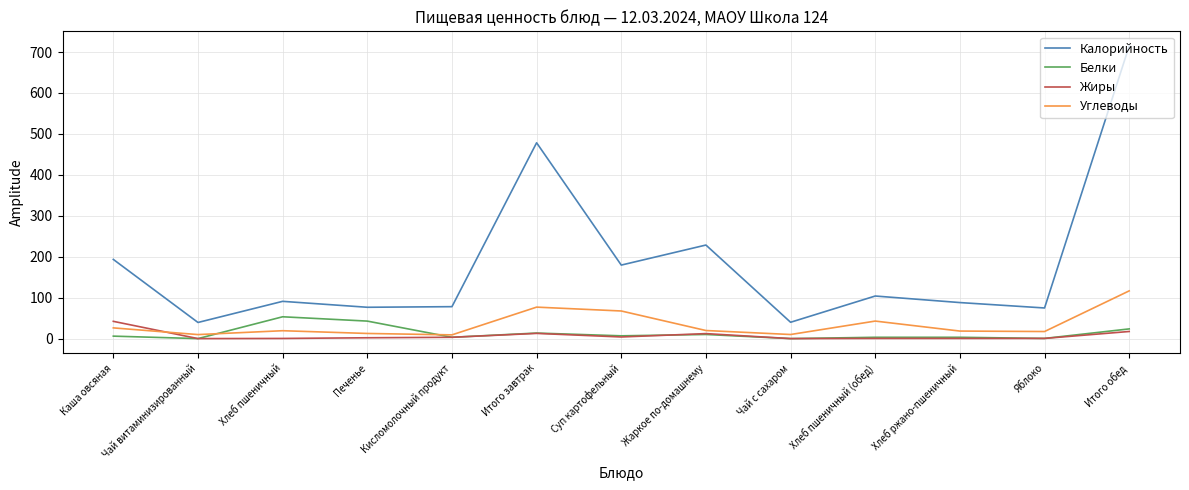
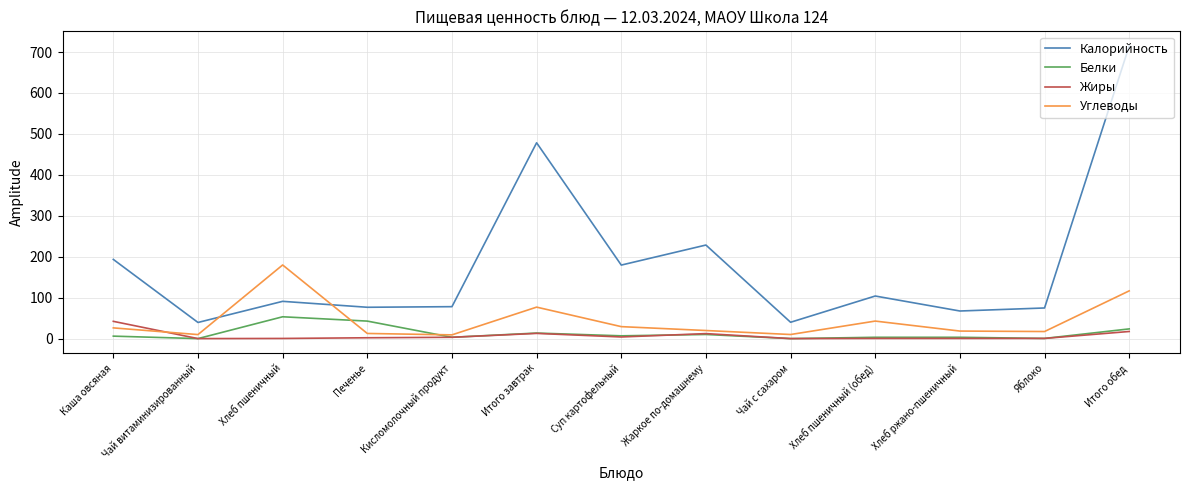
Углеводы, Хлеб пшеничный: 20 -> 180
Углеводы, Суп картофельный: 70 -> 30
Калорийность, Хлеб ржано-пшеничный: 90 -> 70
